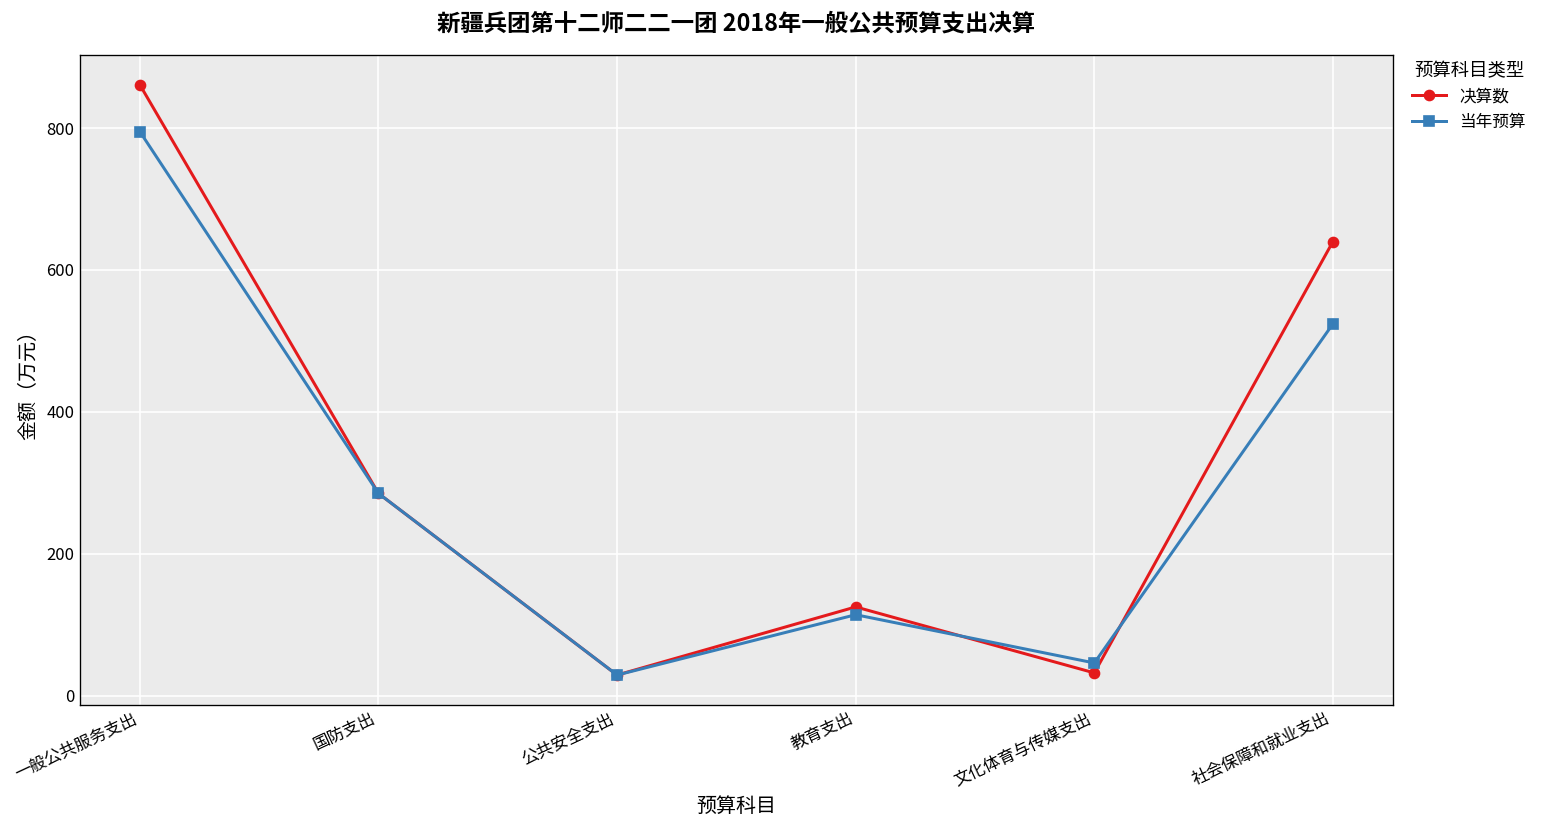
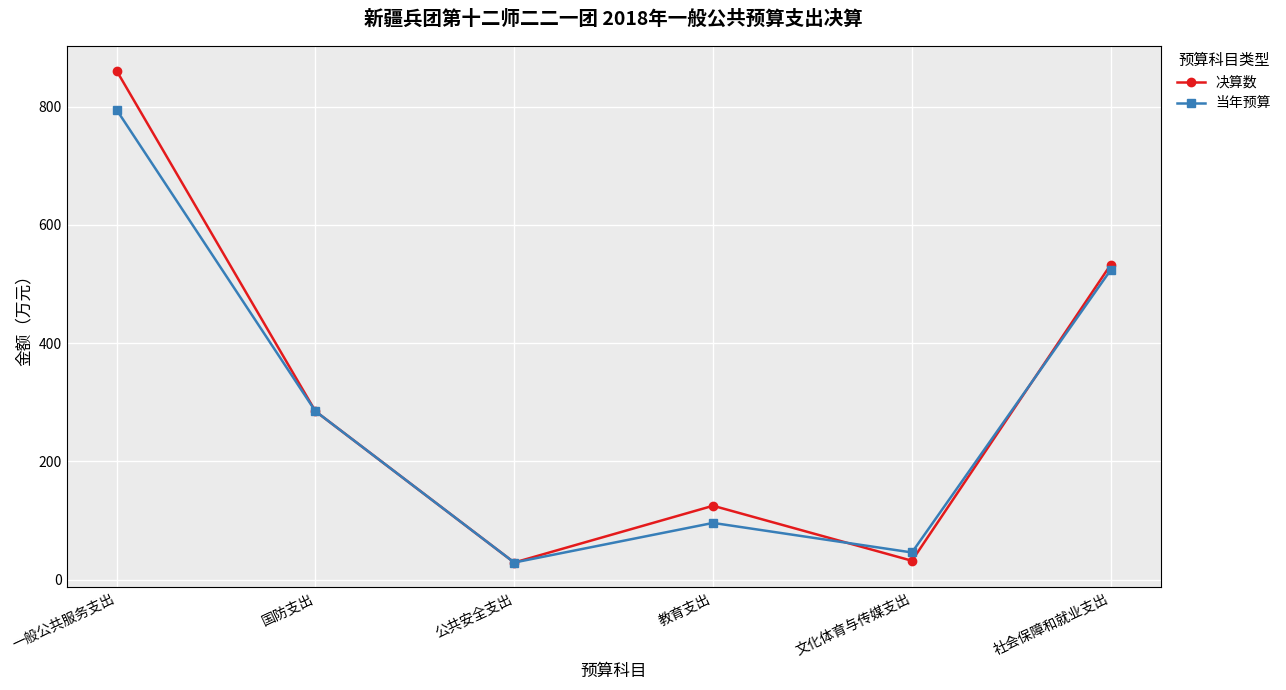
当年预算, 教育支出: 110 -> 100
决算数, 社会保障和就业支出: 640 -> 530
